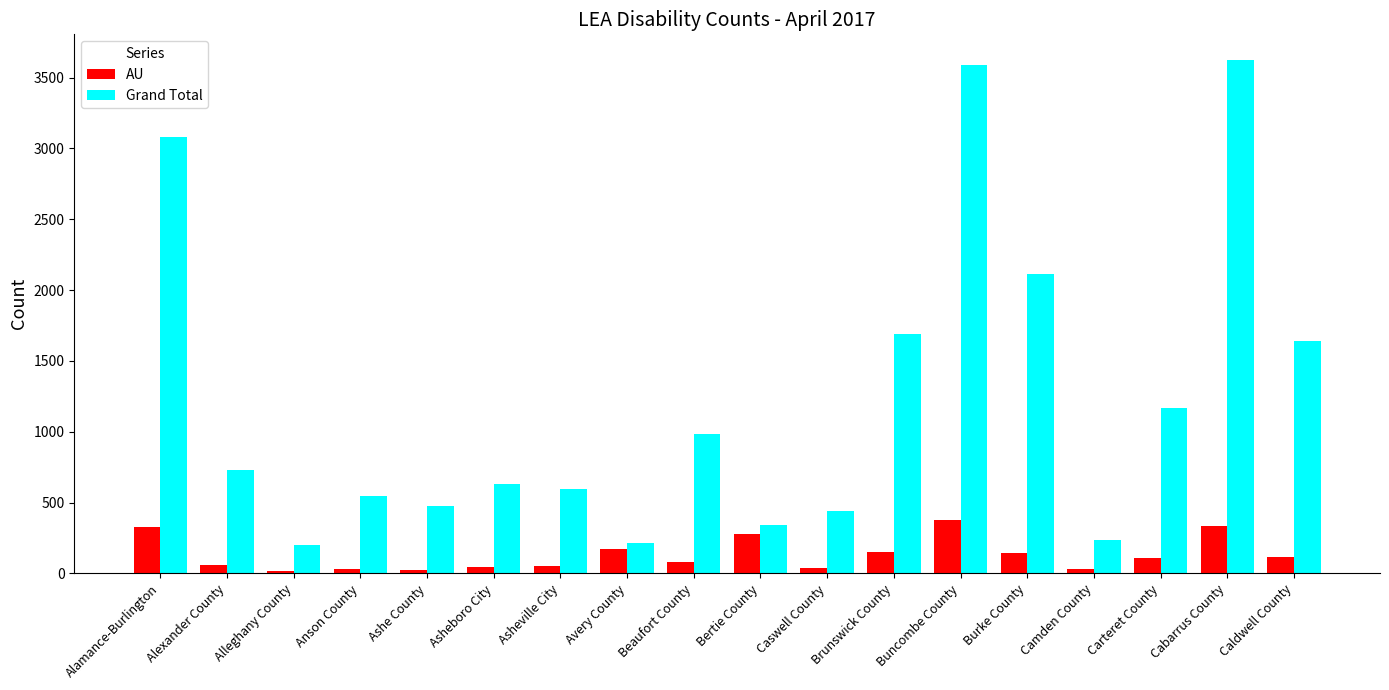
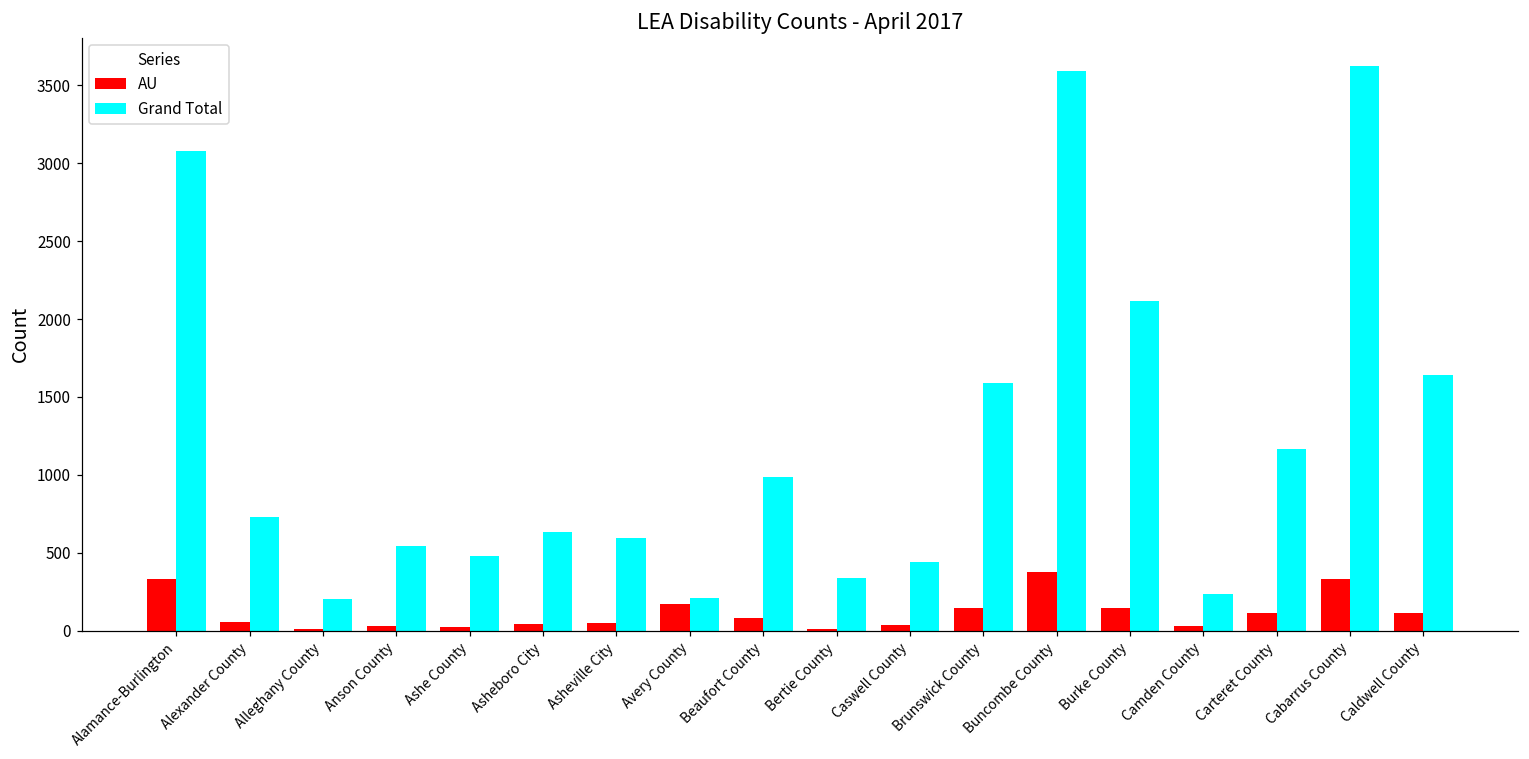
AU, Bertie County: 280 -> 10
Grand Total, Brunswick County: 1690 -> 1590
